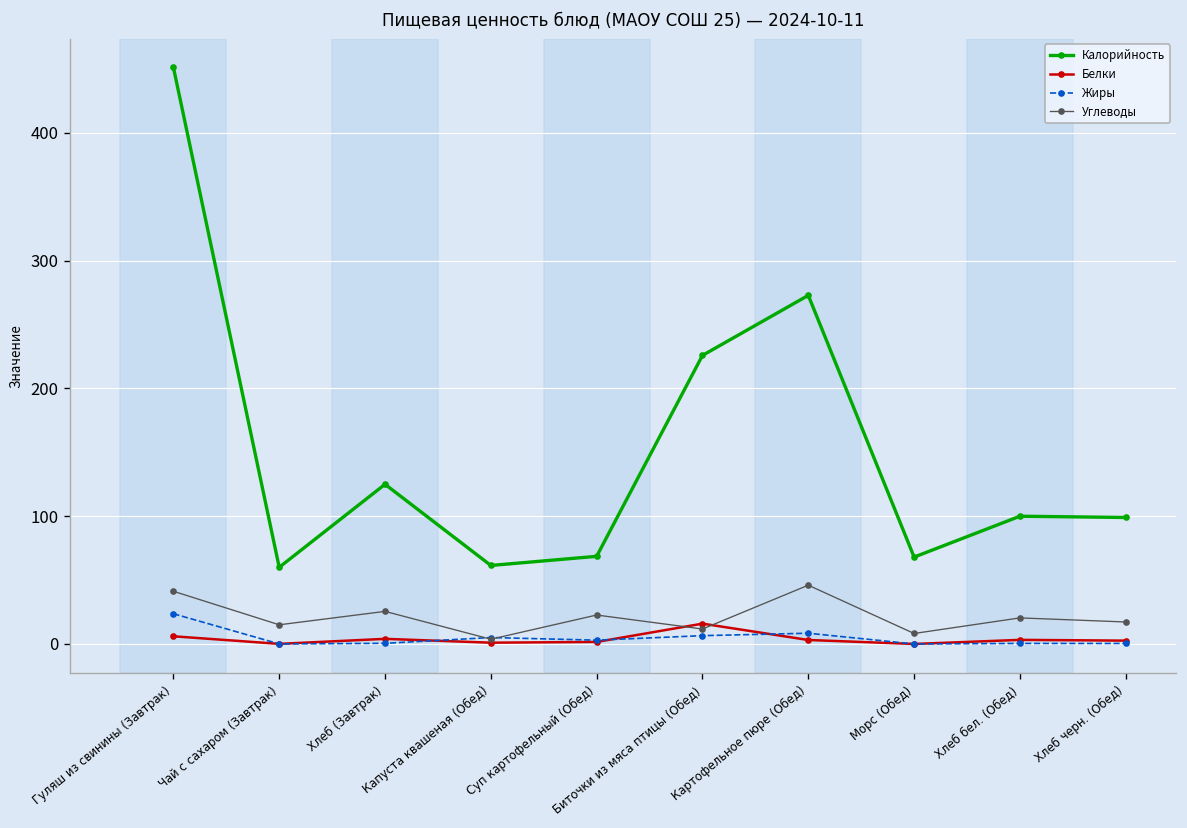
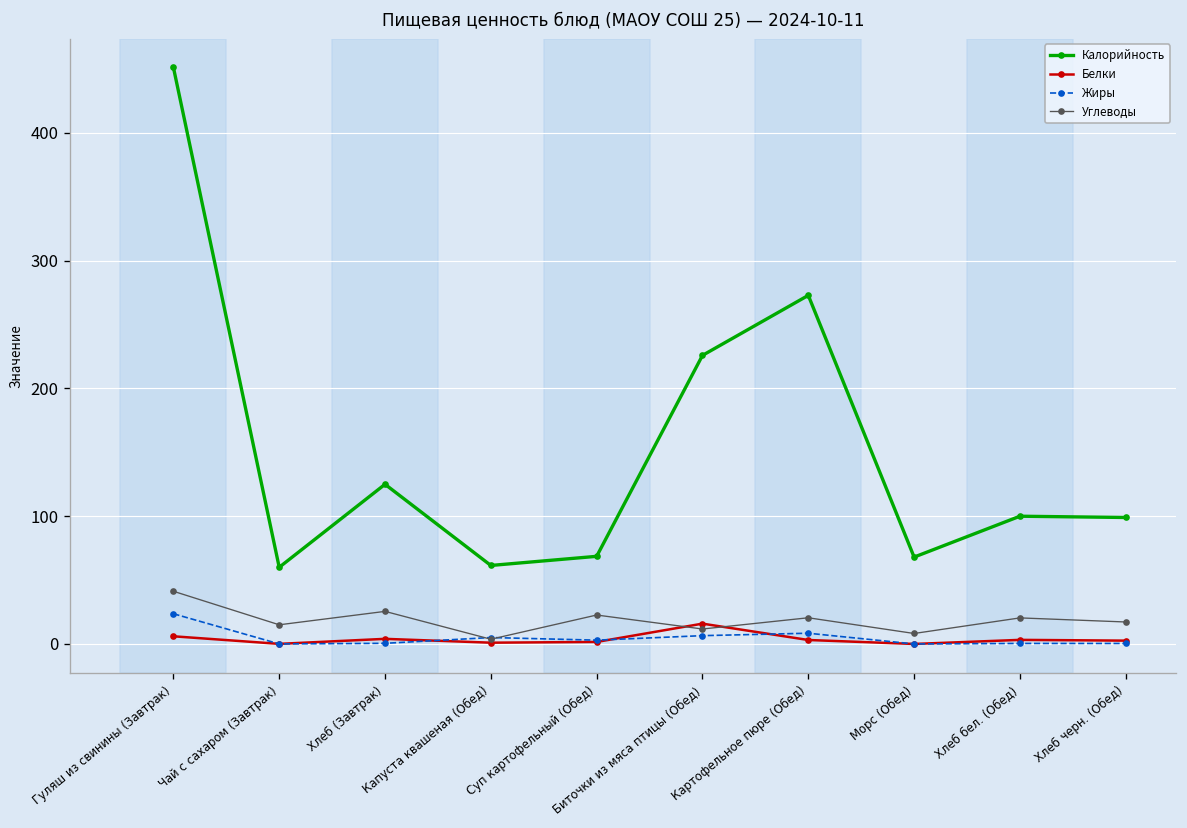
Углеводы, Картофельное пюре (Обед): 46 -> 21
